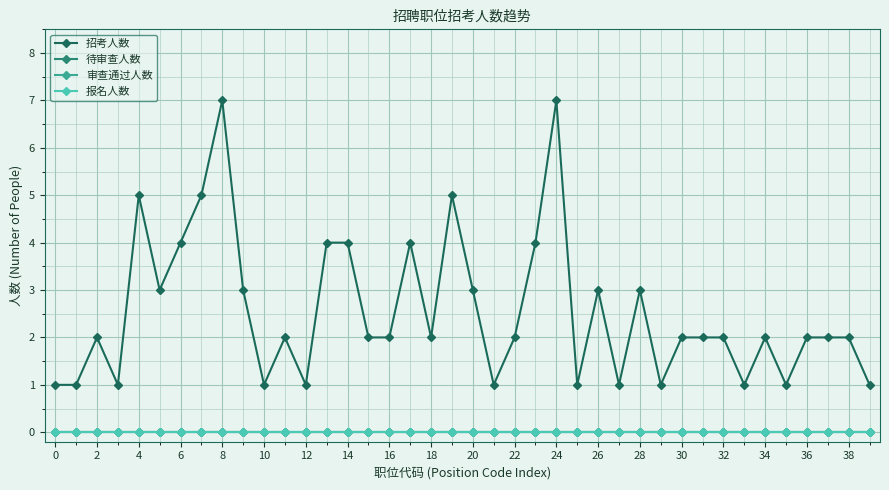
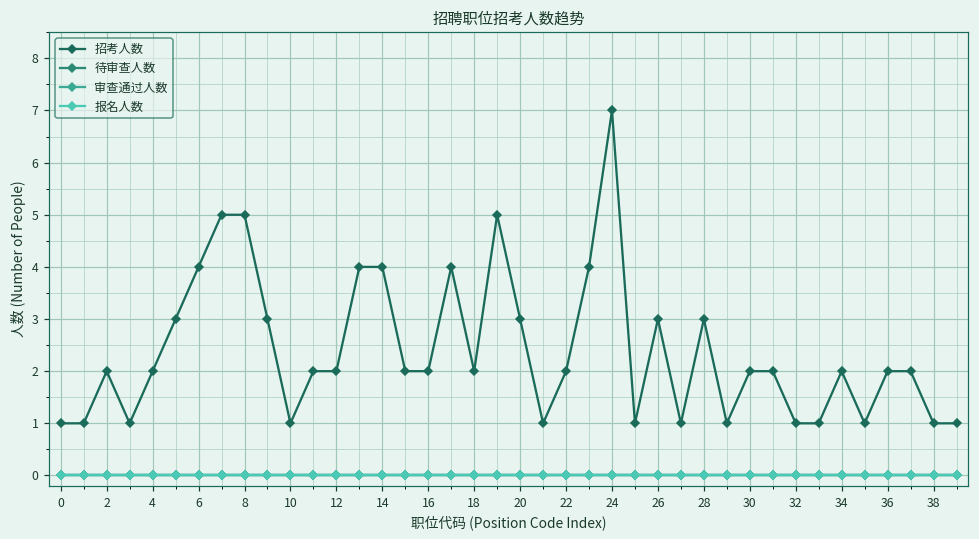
招考人数, 4: 5 -> 2
招考人数, 8: 7 -> 5
招考人数, 12: 1 -> 2
招考人数, 32: 2 -> 1
招考人数, 38: 2 -> 1
